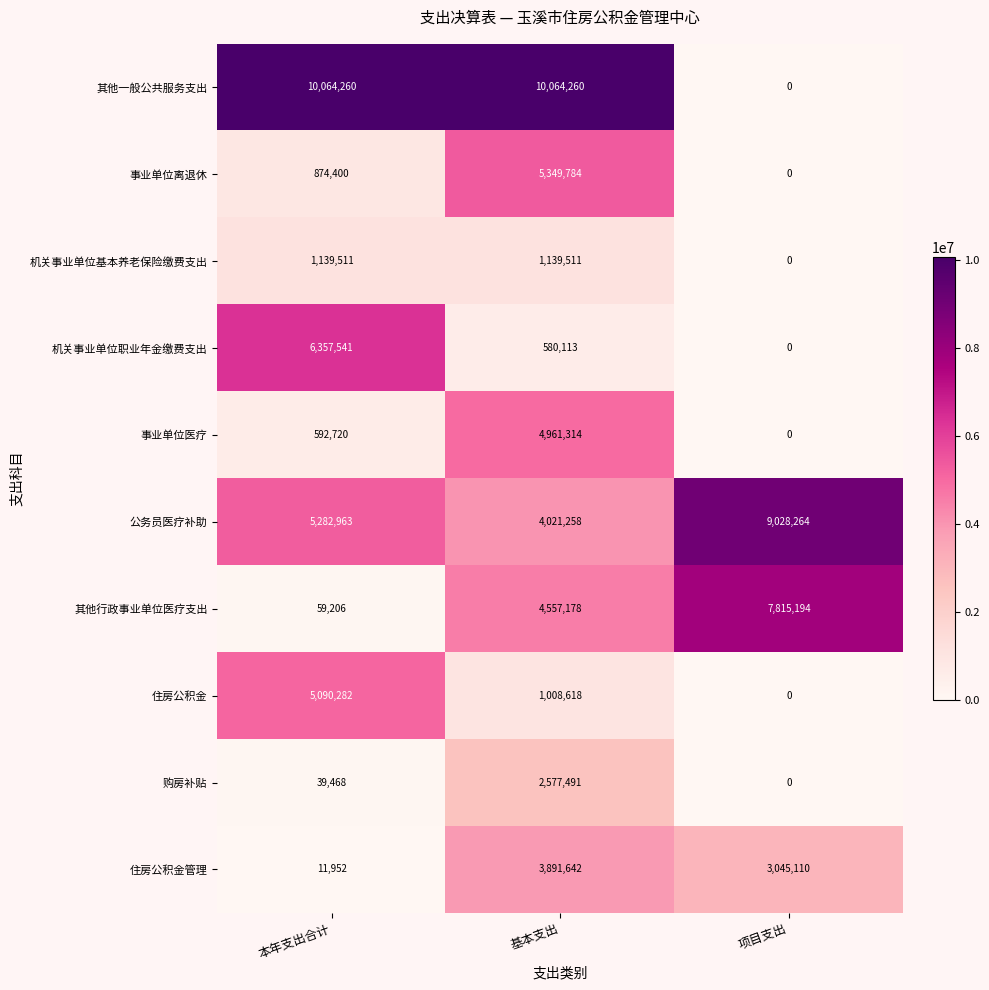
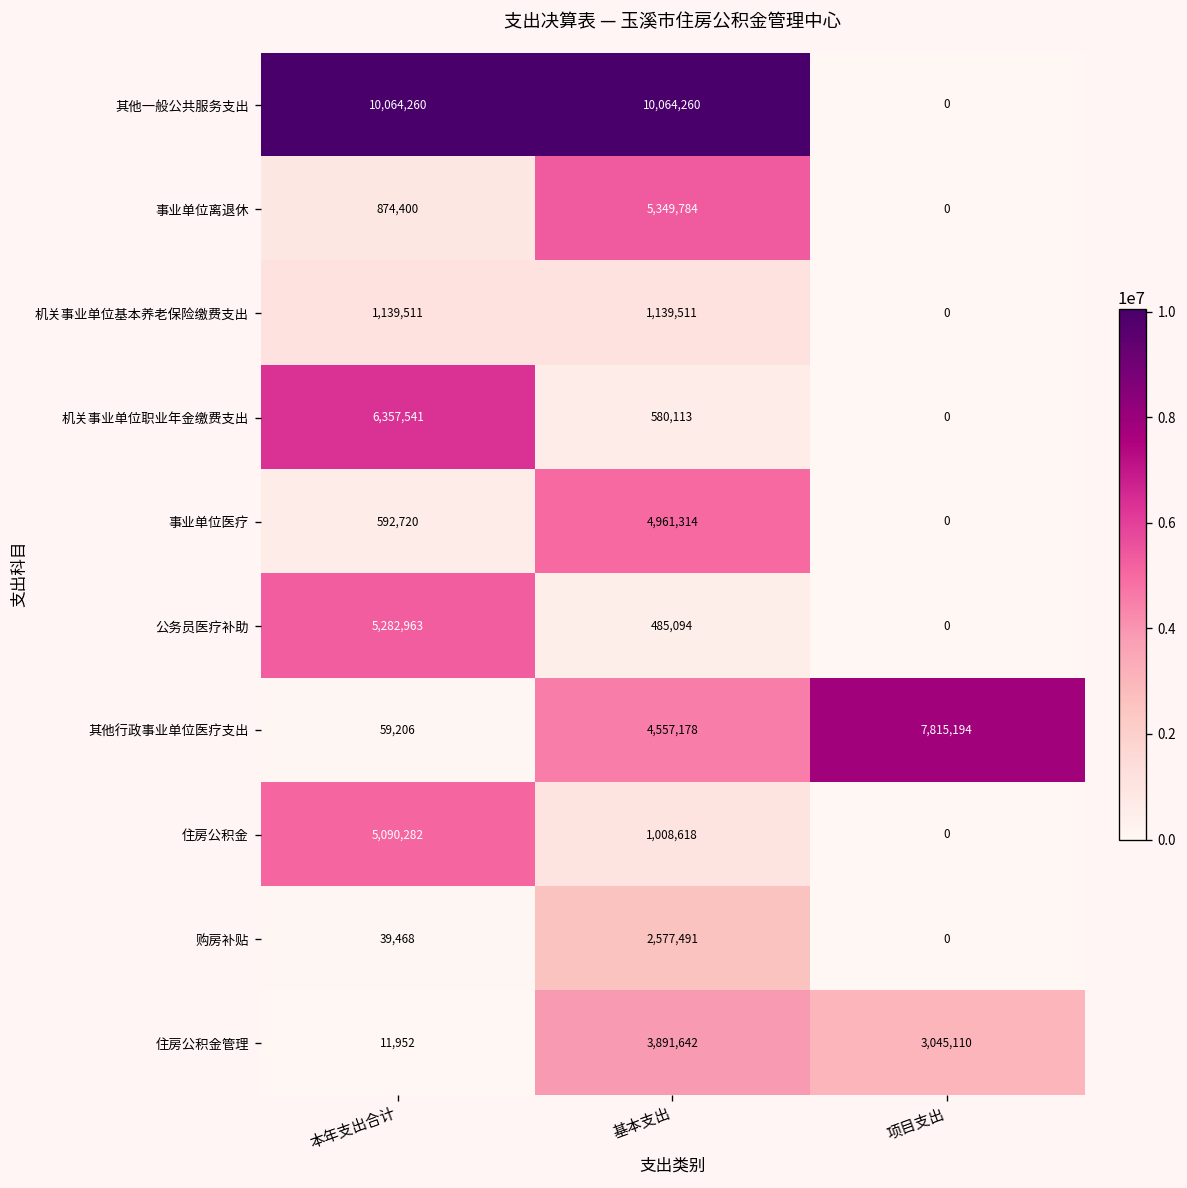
公务员医疗补助, 基本支出: 4,021,258 -> 485,094
公务员医疗补助, 项目支出: 9,028,264 -> 0
